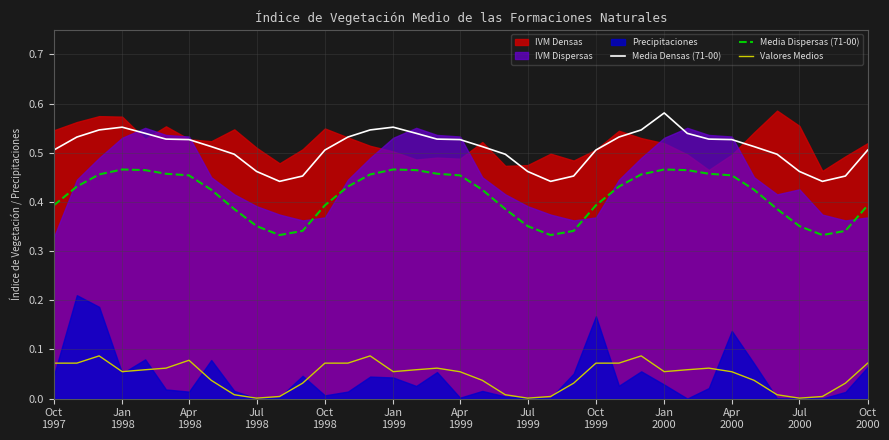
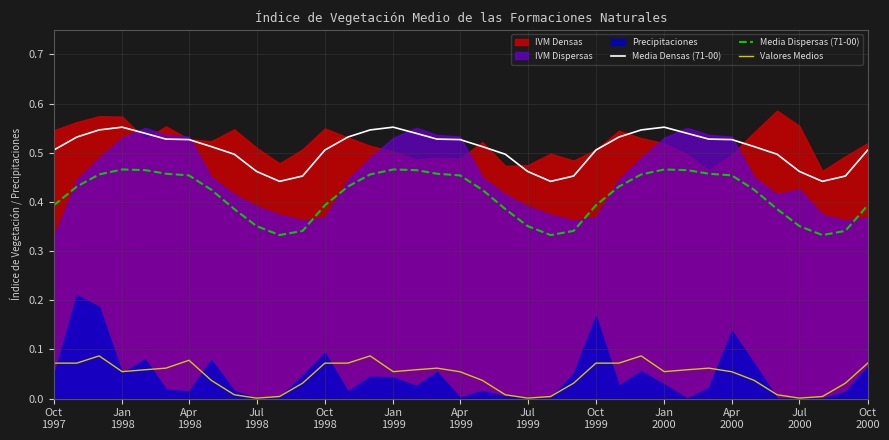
Precipitaciones, Oct 1998: 0.01 -> 0.09
Media Densas (71-00), Jan 2000: 0.58 -> 0.55
